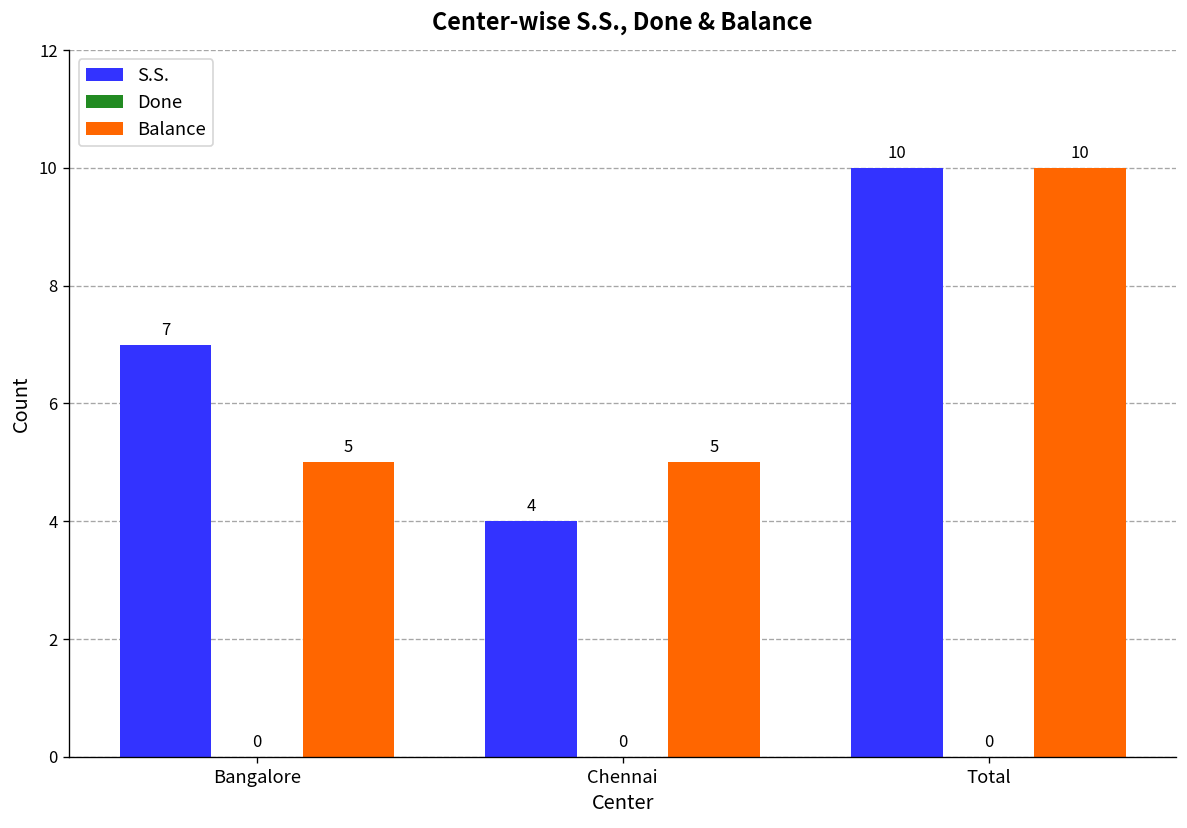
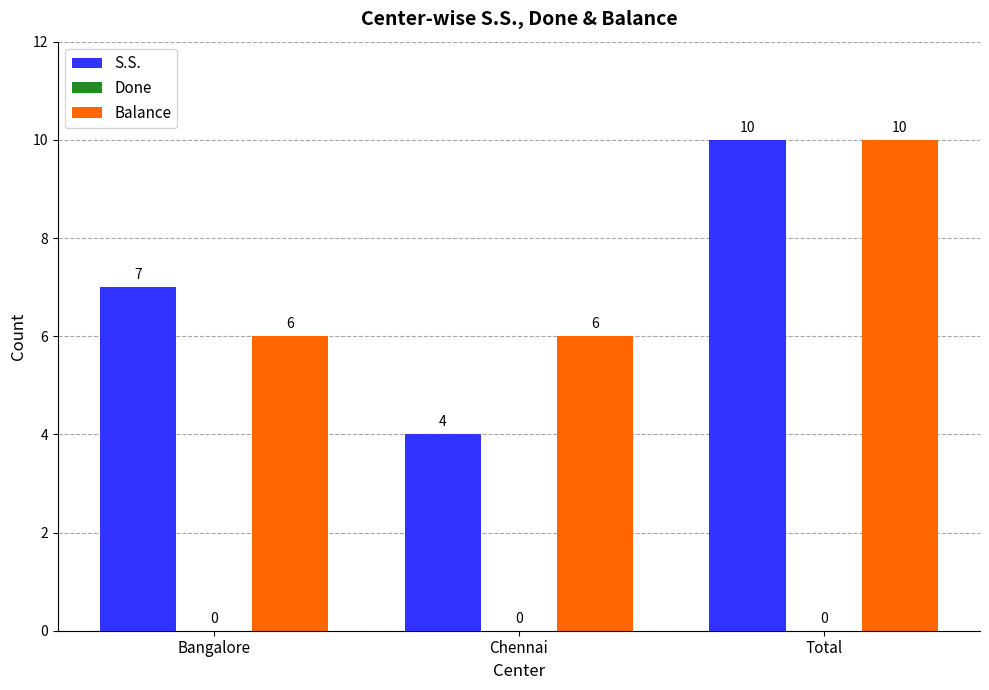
Balance, Bangalore: 5 -> 6
Balance, Chennai: 5 -> 6
